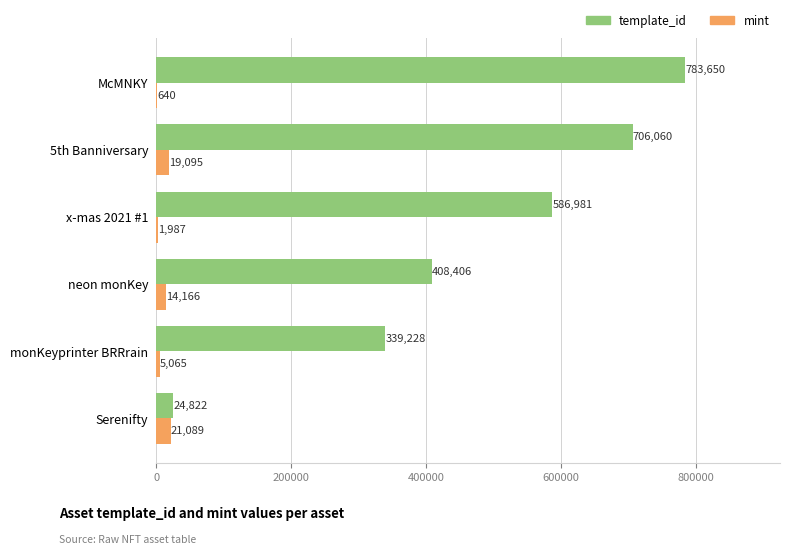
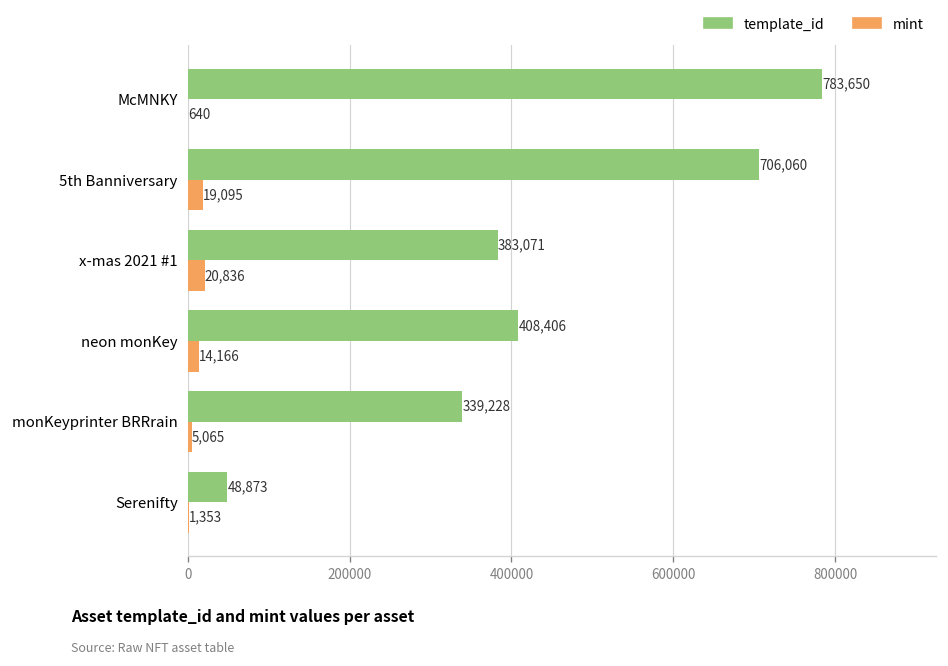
template_id, x-mas 2021 #1: 586,981 -> 383,071
mint, x-mas 2021 #1: 1,987 -> 20,836
template_id, Serenifty: 24,822 -> 48,873
mint, Serenifty: 21,089 -> 1,353
